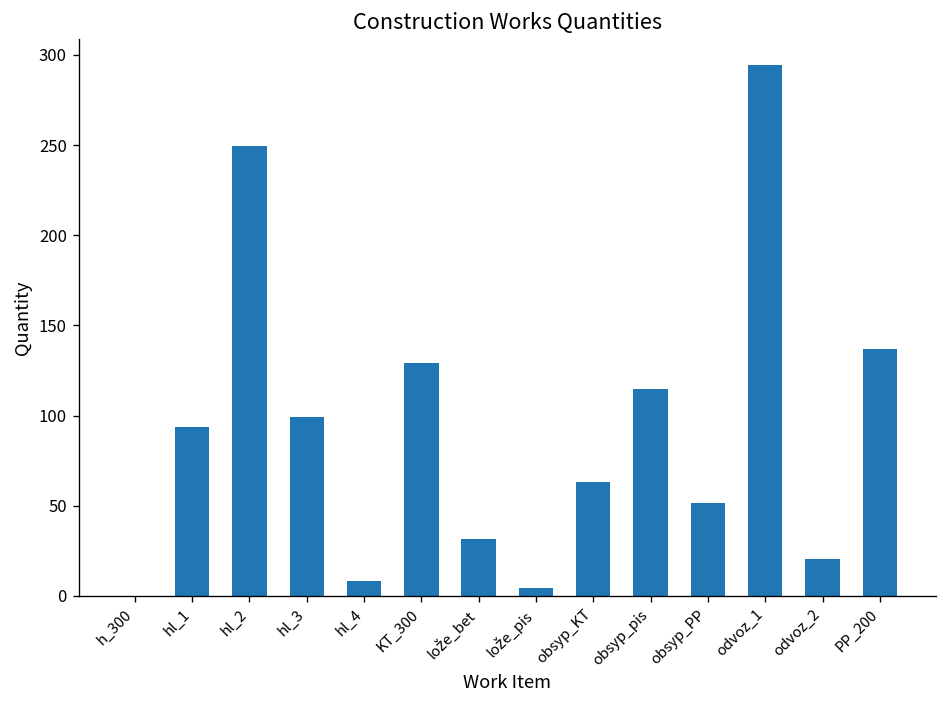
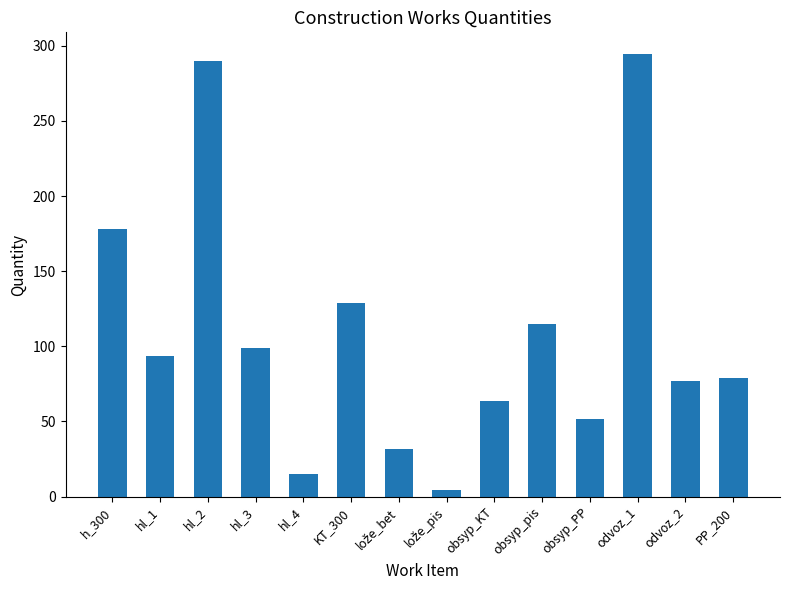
h_300: 0 -> 178
hl_2: 250 -> 290
hl_4: 9 -> 15
odvoz_2: 20 -> 77
PP_200: 137 -> 79
